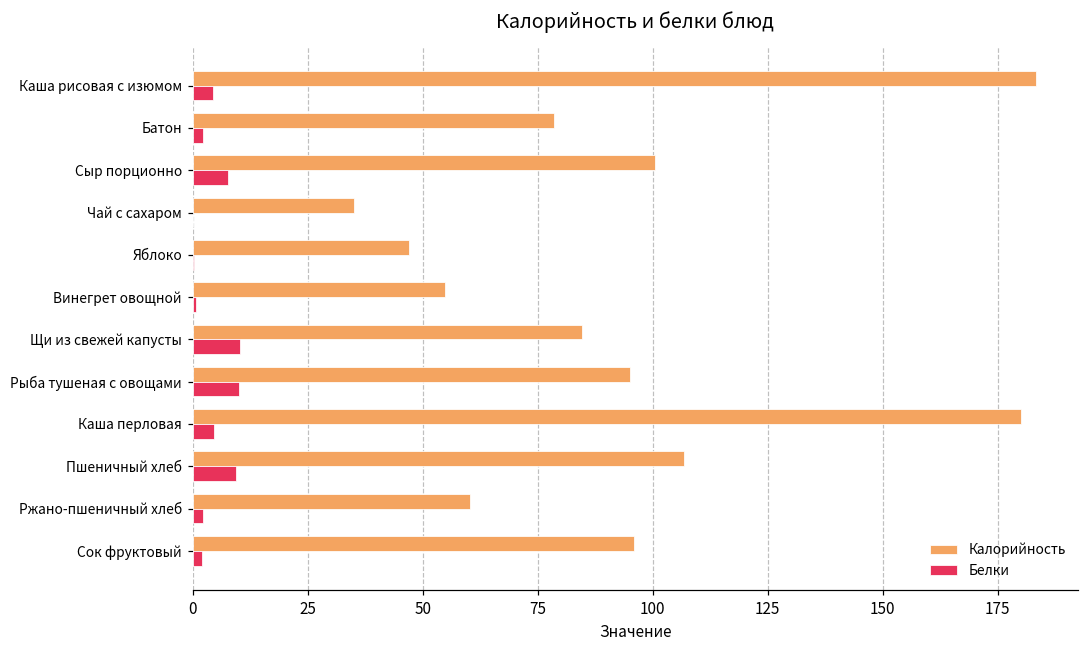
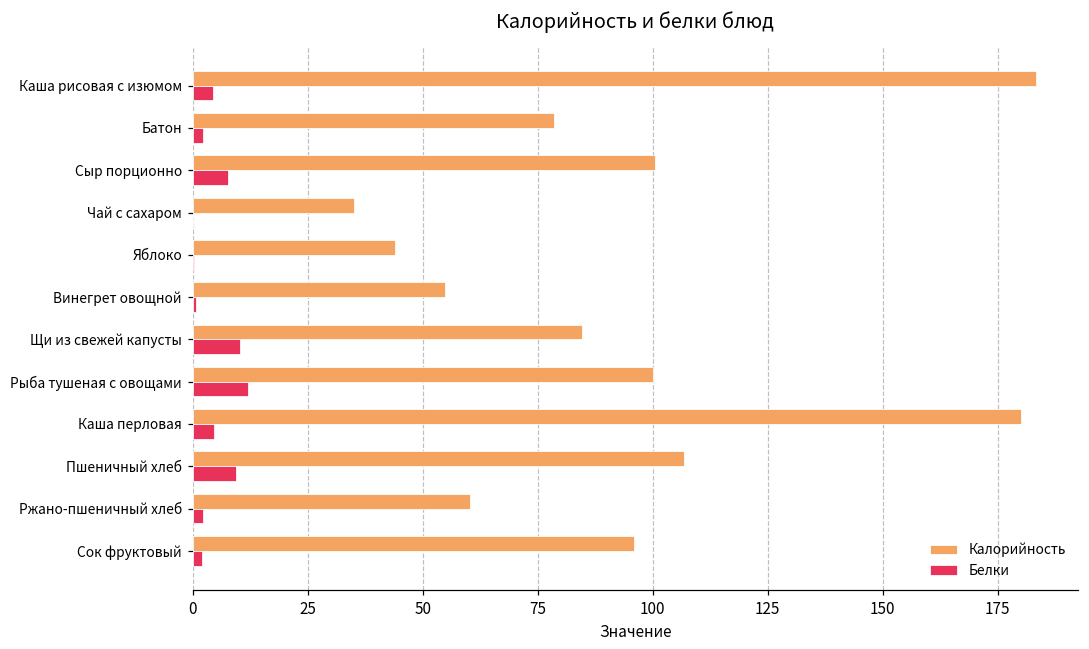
Калорийность, Яблоко: 47 -> 44
Калорийность, Рыба тушеная с овощами: 95 -> 100
Белки, Рыба тушеная с овощами: 10 -> 12
